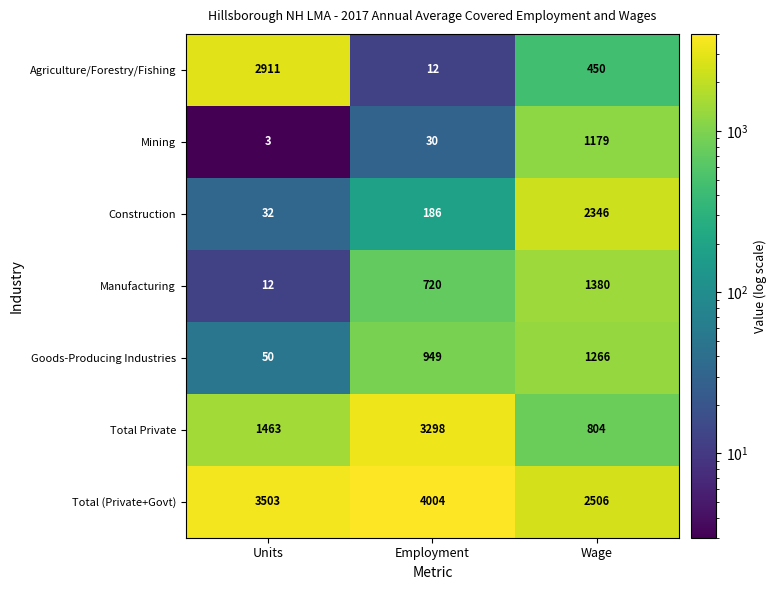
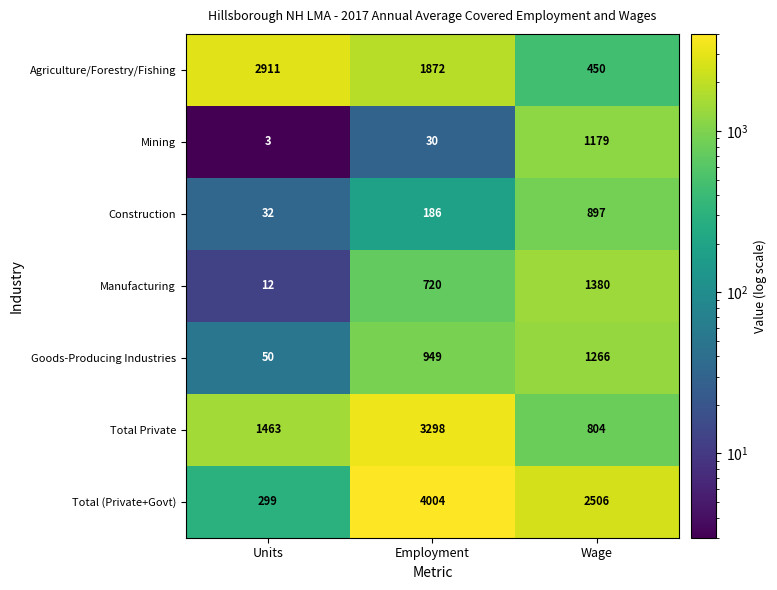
Agriculture/Forestry/Fishing, Employment: 12 -> 1872
Construction, Wage: 2346 -> 897
Total (Private+Govt), Units: 3503 -> 299
